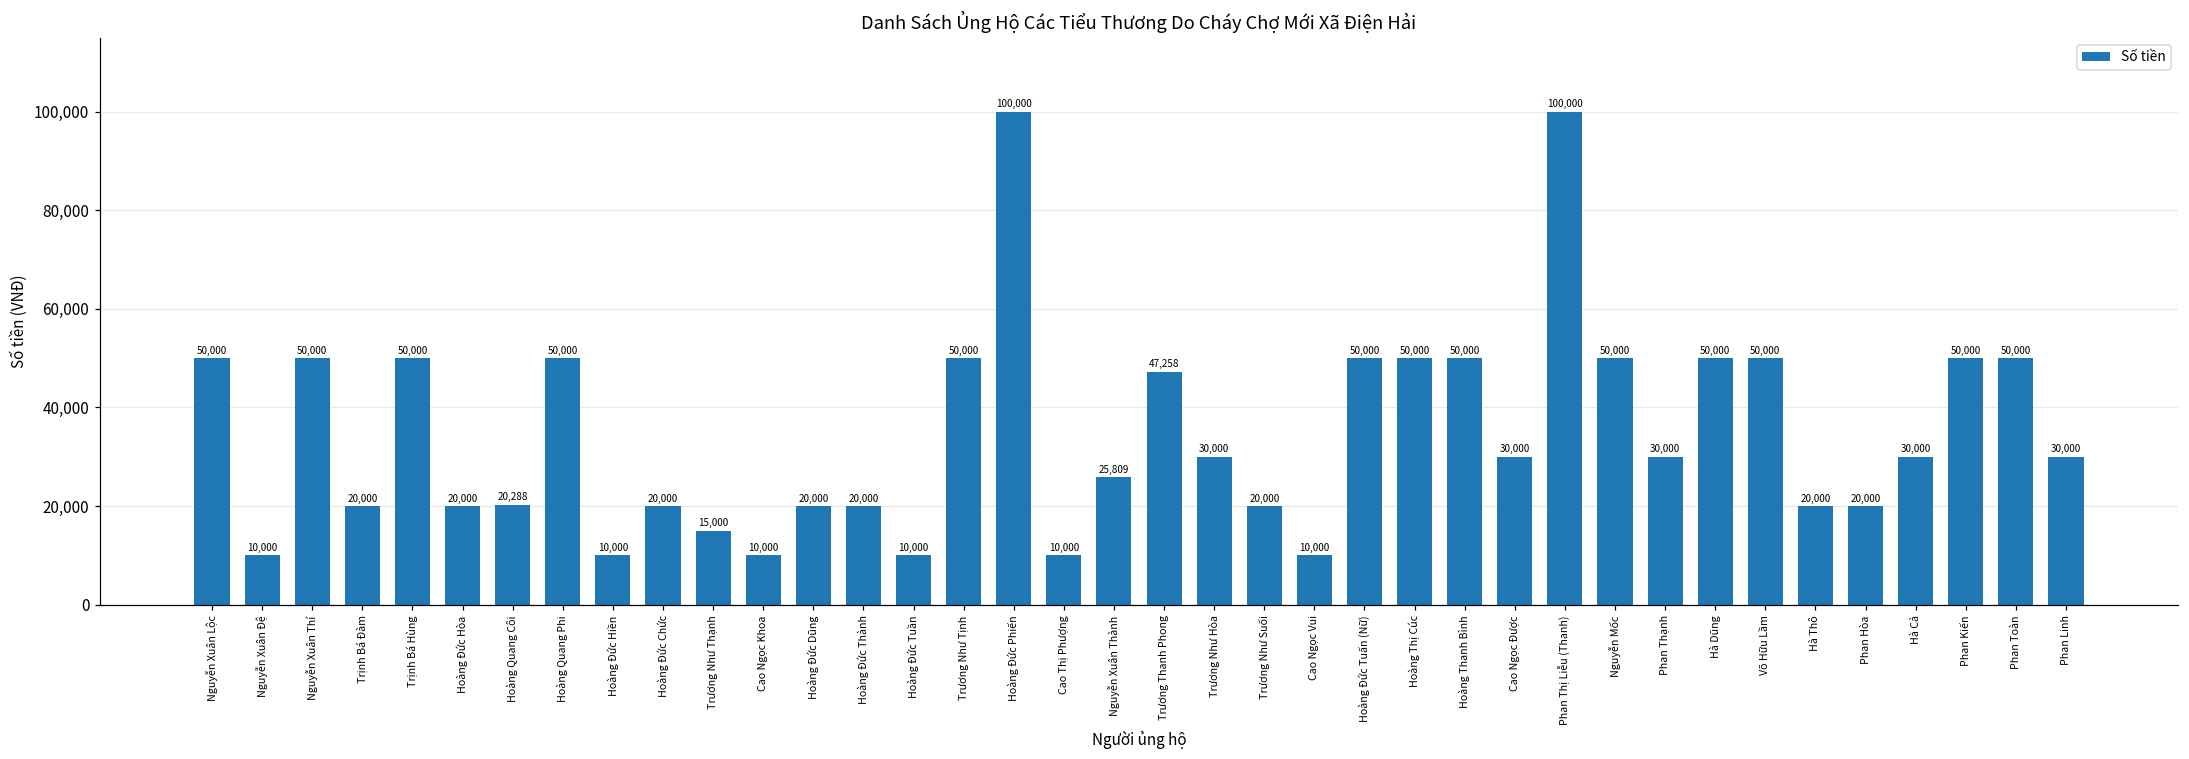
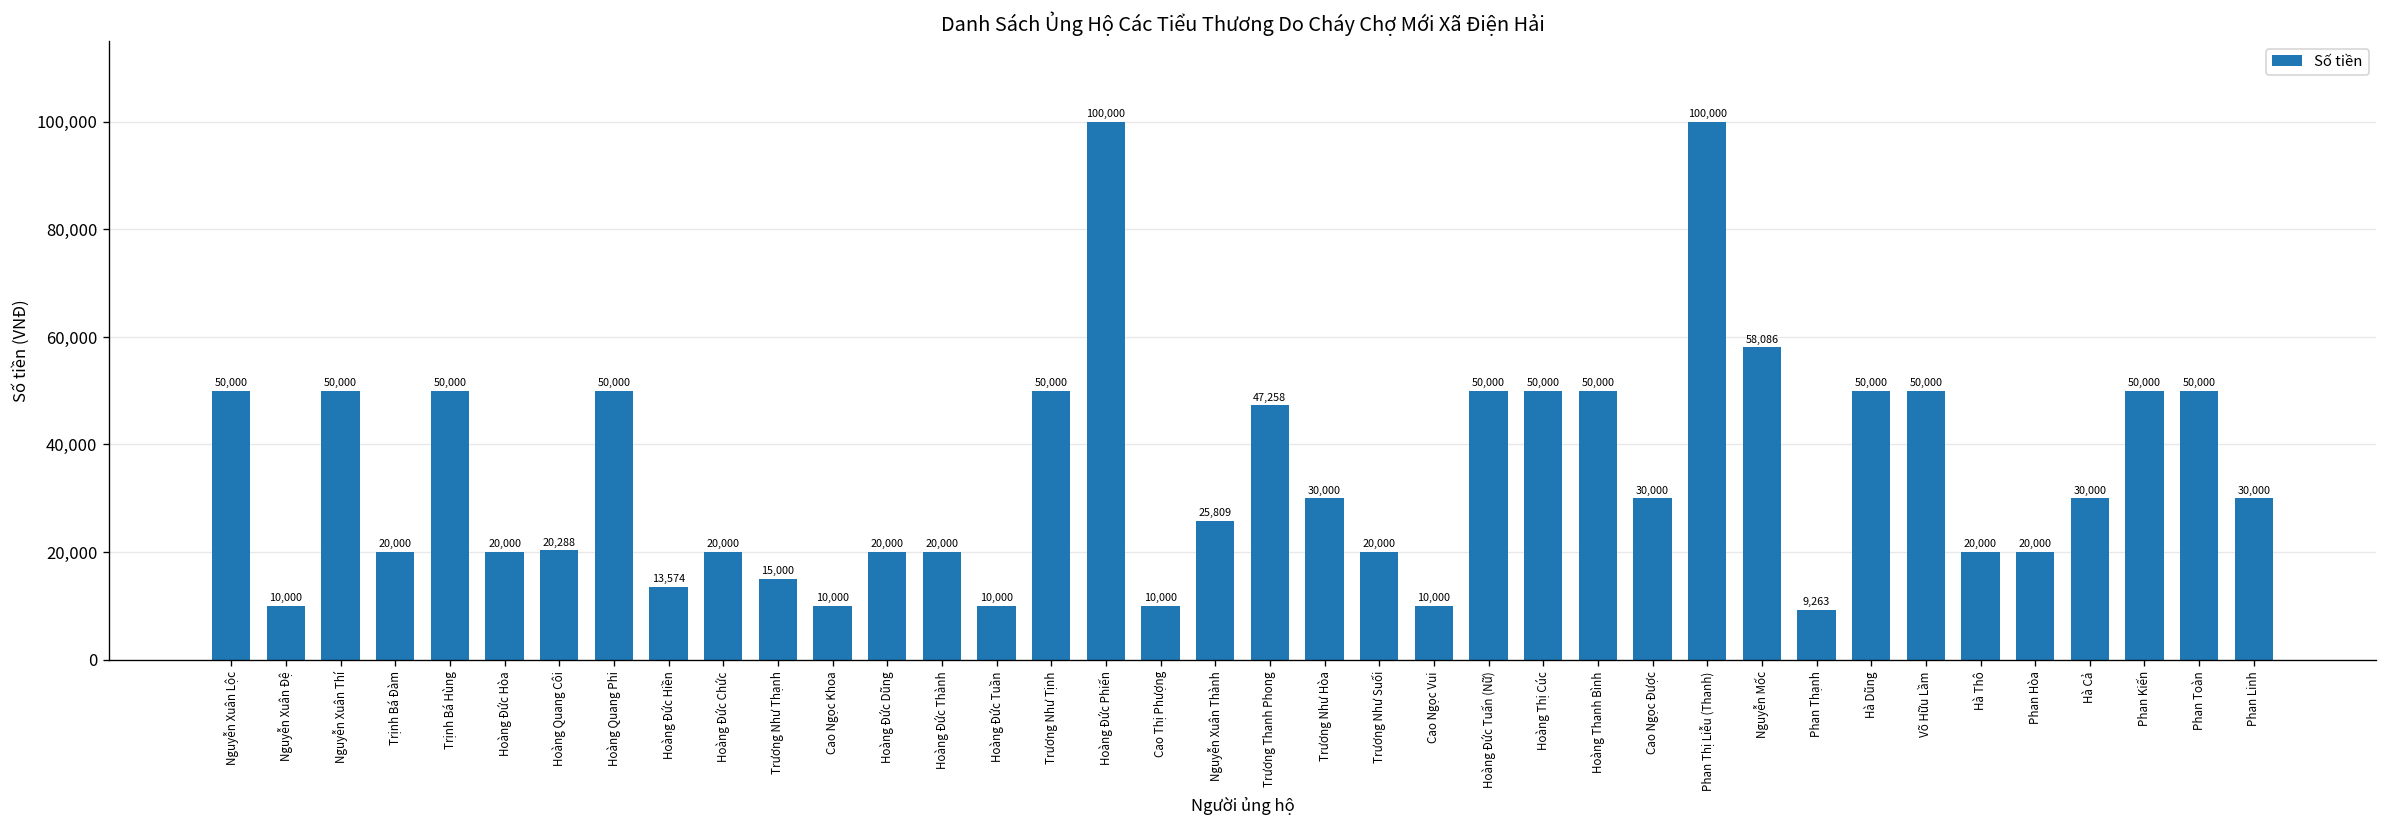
Hoàng Đức Hiền: 10,000 -> 13,574
Nguyễn Mốc: 50,000 -> 58,086
Phan Thạnh: 30,000 -> 9,263
